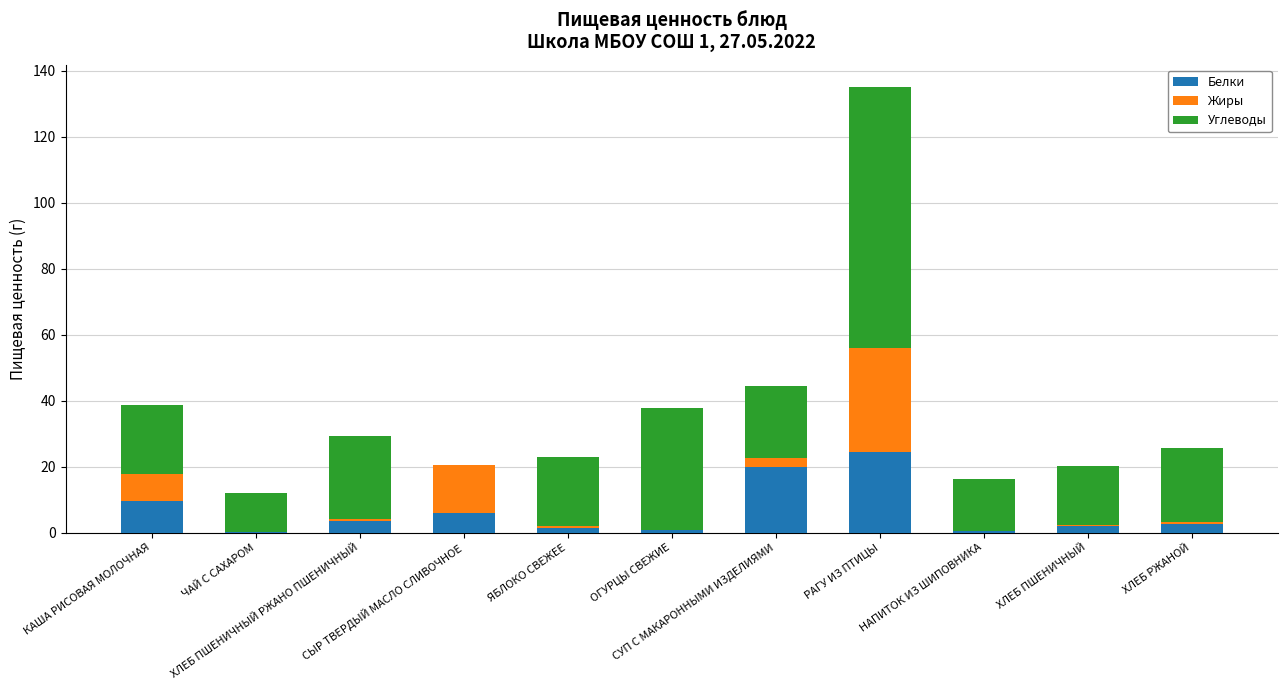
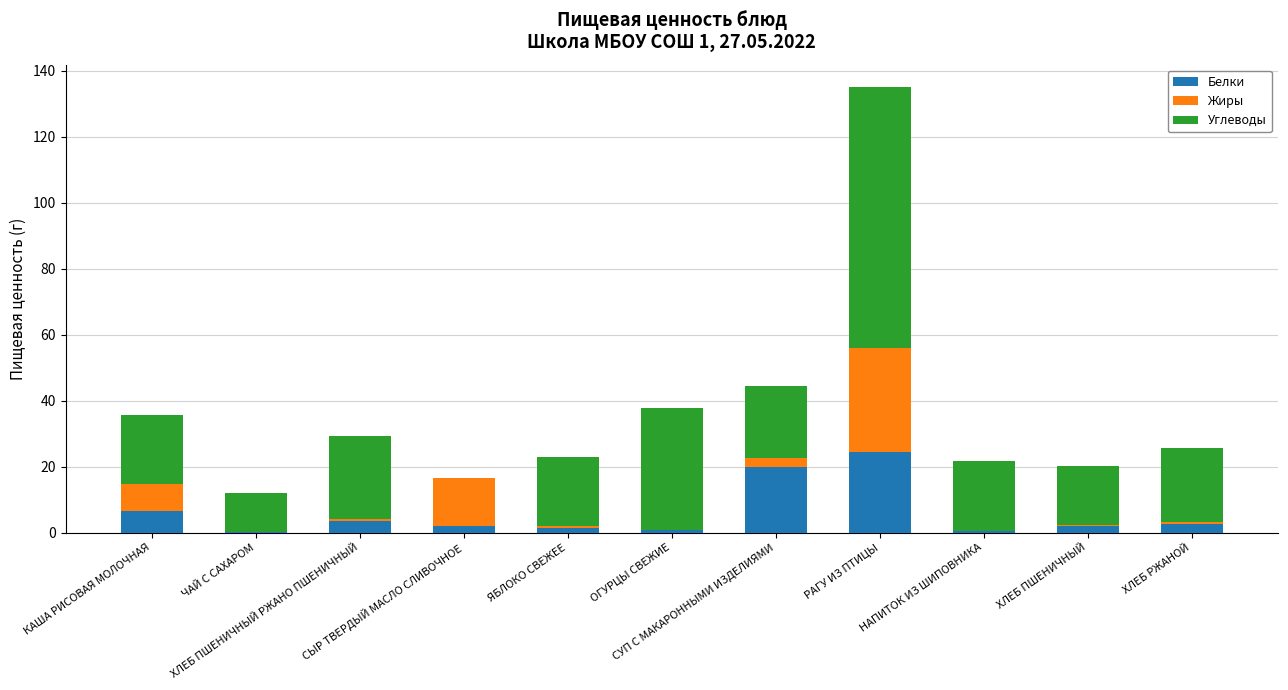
Белки, КАША РИСОВАЯ МОЛОЧНАЯ: 10 -> 7
Белки, СЫР ТВЕРДЫЙ МАСЛО СЛИВОЧНОЕ: 6 -> 2
Углеводы, НАПИТОК ИЗ ШИПОВНИКА: 16 -> 21
